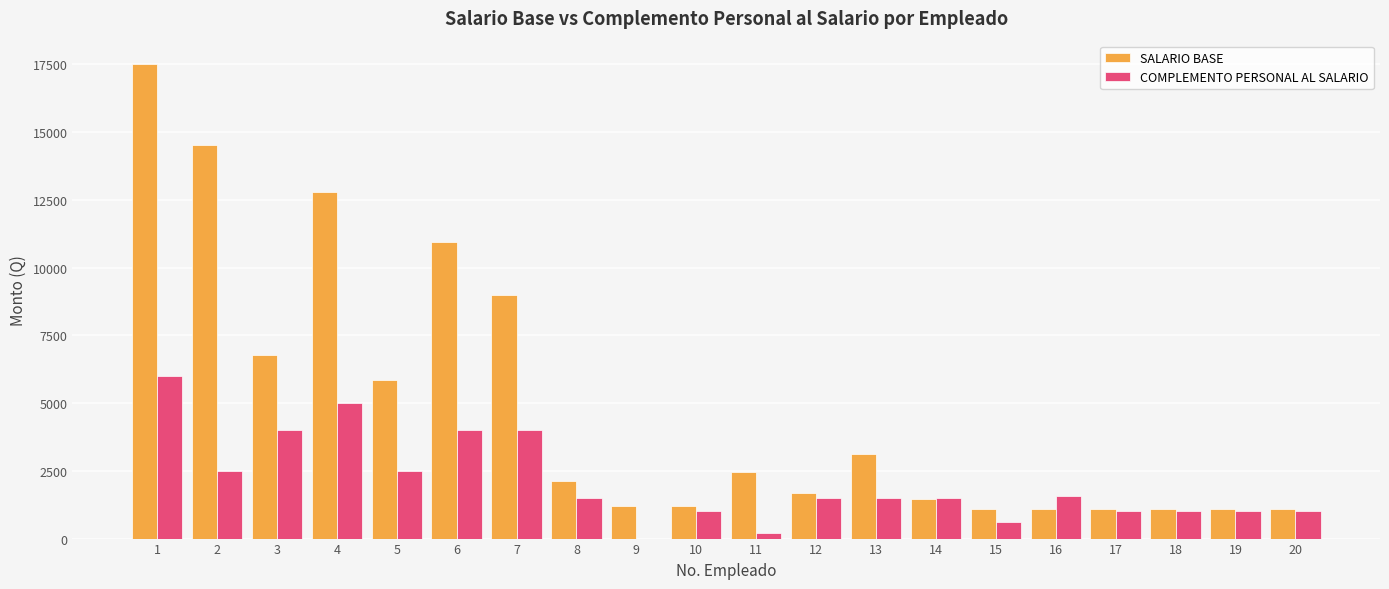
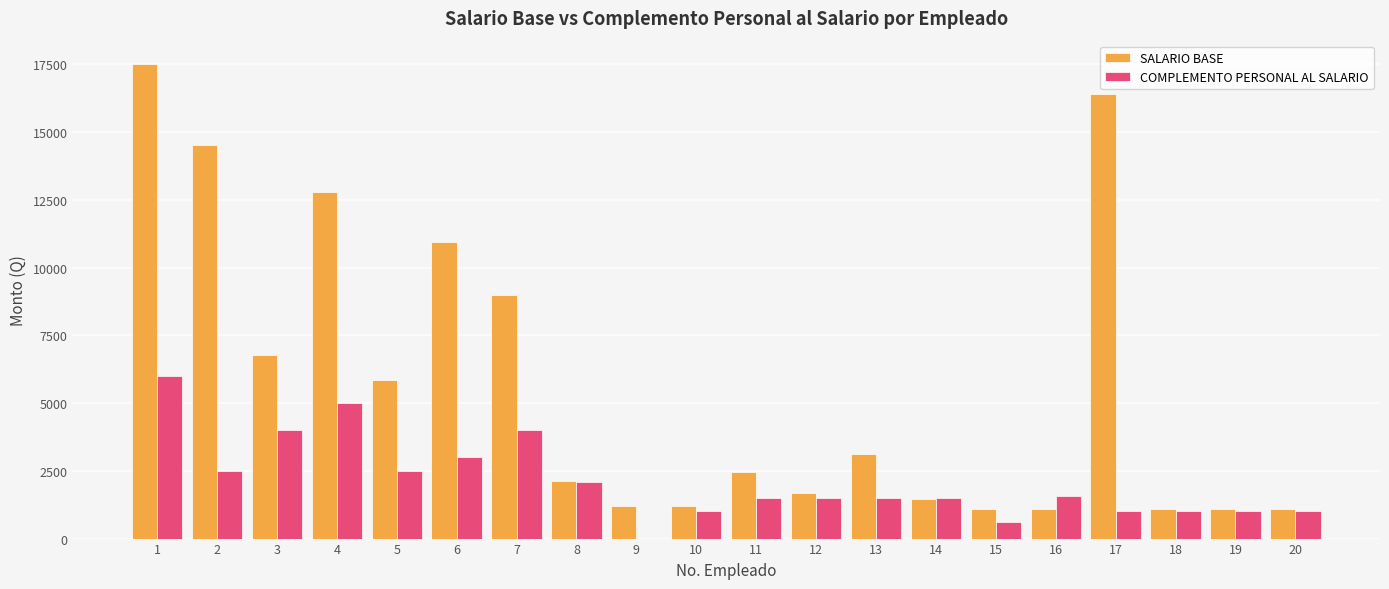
COMPLEMENTO PERSONAL AL SALARIO, 6: 4000 -> 3000
COMPLEMENTO PERSONAL AL SALARIO, 8: 1500 -> 2100
COMPLEMENTO PERSONAL AL SALARIO, 11: 200 -> 1500
SALARIO BASE, 17: 1100 -> 16400
